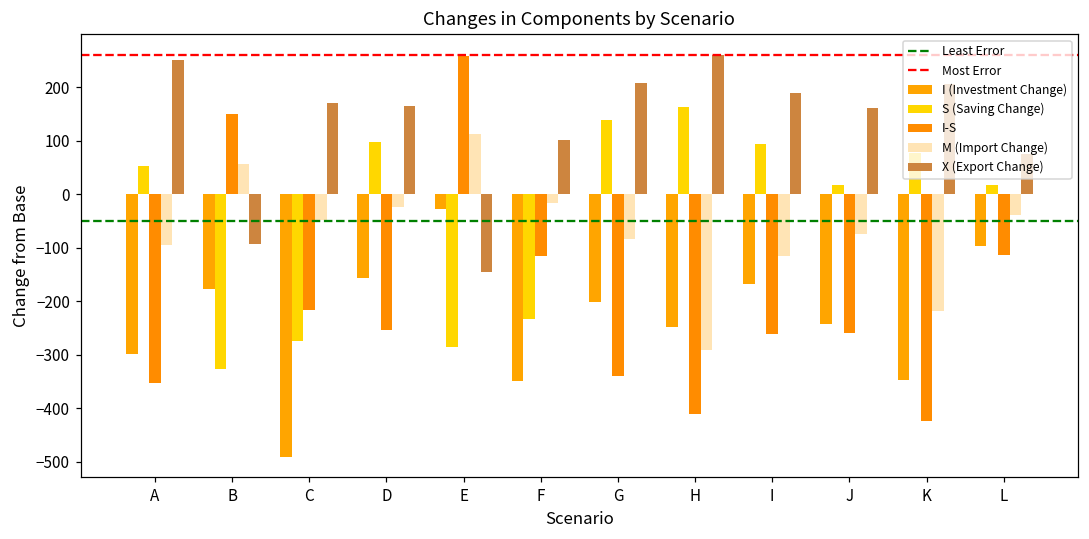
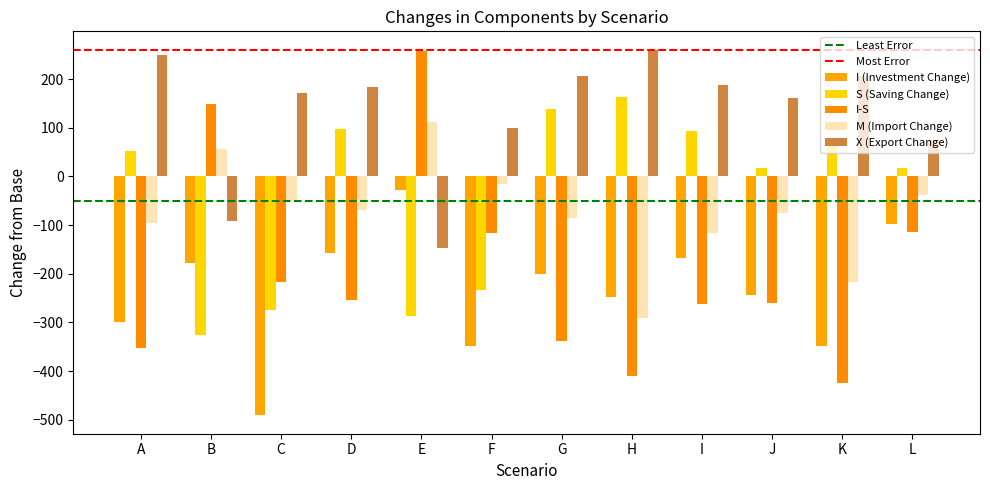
M (Import Change), D: -20 -> -70
X (Export Change), D: 160 -> 180
